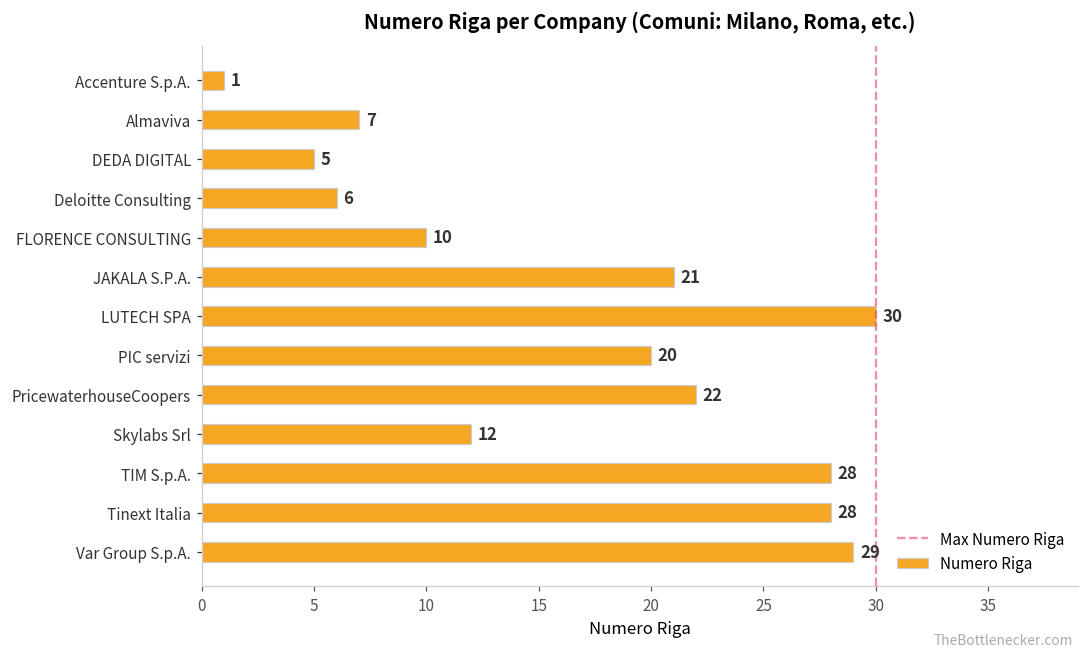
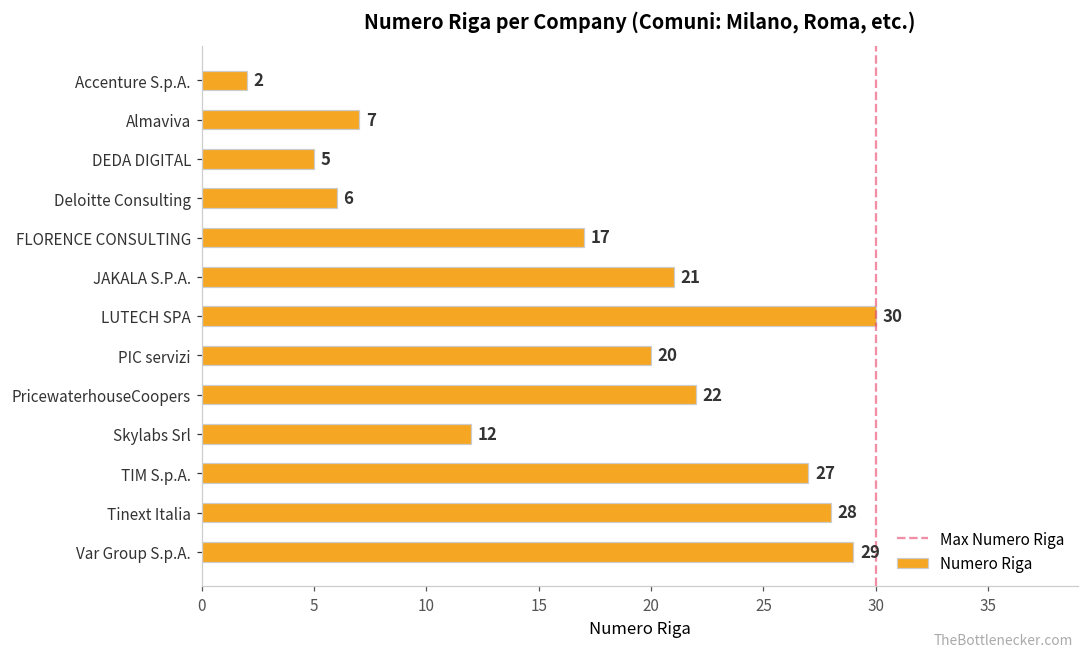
Accenture S.p.A.: 1 -> 2
FLORENCE CONSULTING: 10 -> 17
TIM S.p.A.: 28 -> 27
